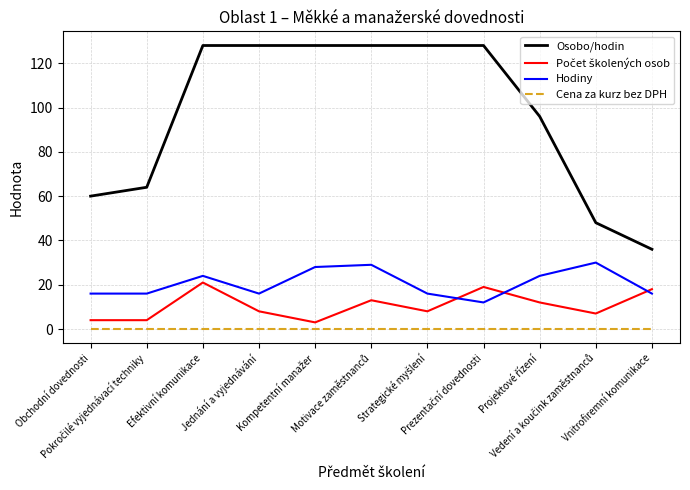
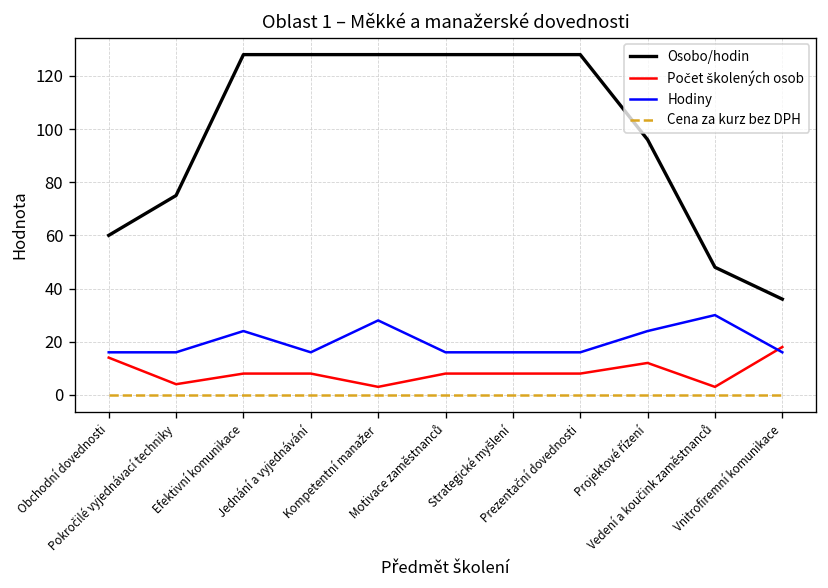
Počet školených osob, Obchodní dovednosti: 4 -> 14
Osobo/hodin, Pokročilé vyjednávací techniky: 64 -> 75
Počet školených osob, Efektivní komunikace: 21 -> 8
Počet školených osob, Motivace zaměstnanců: 13 -> 8
Hodiny, Motivace zaměstnanců: 29 -> 16
Počet školených osob, Prezentační dovednosti: 19 -> 8
Hodiny, Prezentační dovednosti: 12 -> 16
Počet školených osob, Vedení a koučink zaměstnanců: 7 -> 3
